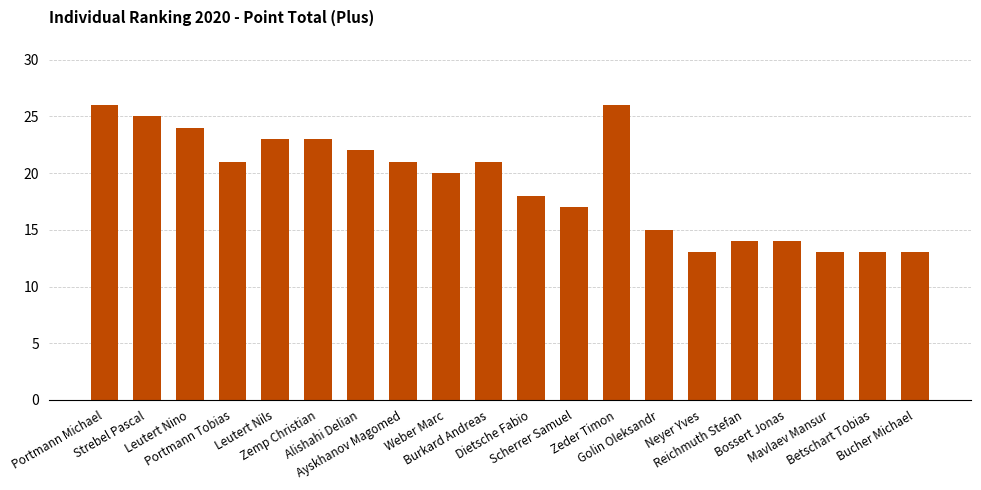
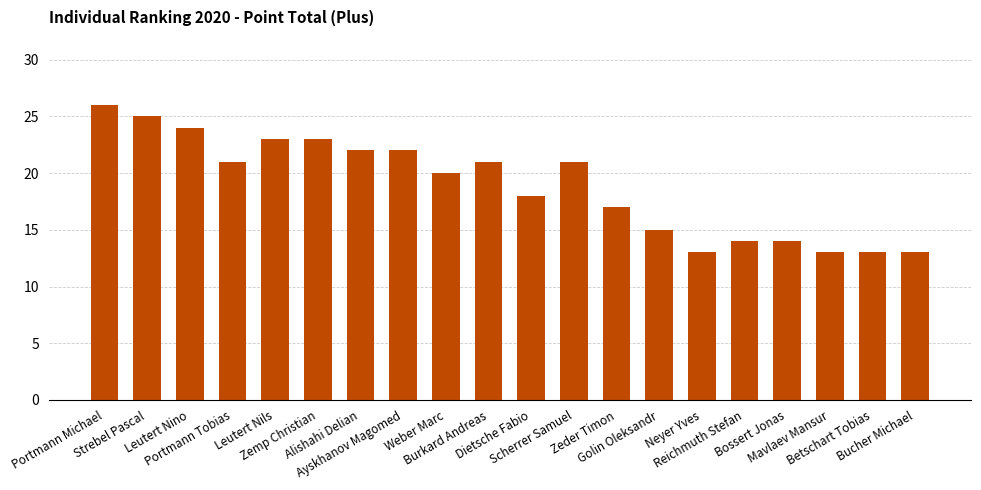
Ayskhanov Magomed: 21 -> 22
Scherrer Samuel: 17 -> 21
Zeder Timon: 26 -> 17
